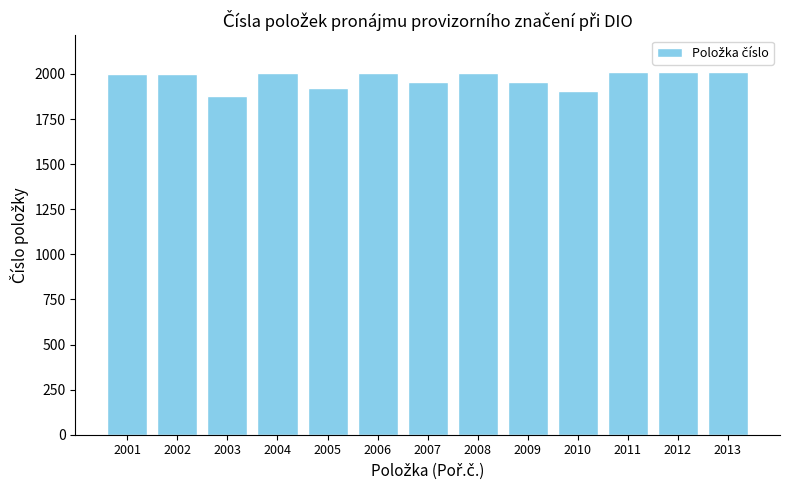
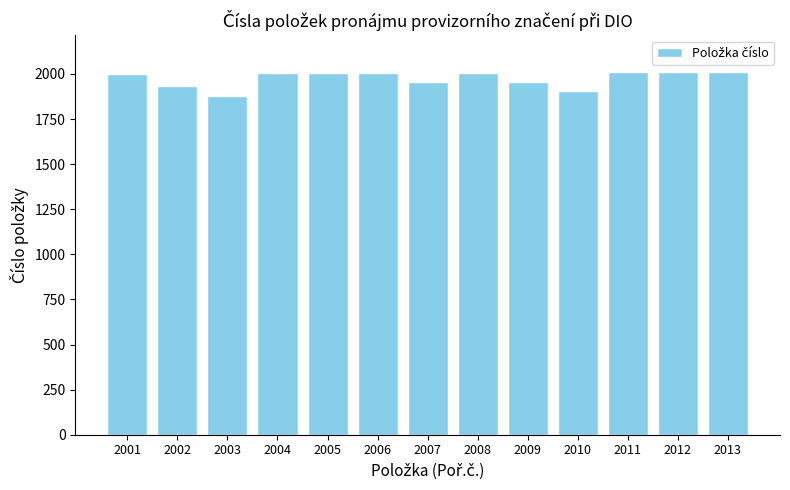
2002: 2000 -> 1940
2005: 1920 -> 2010
